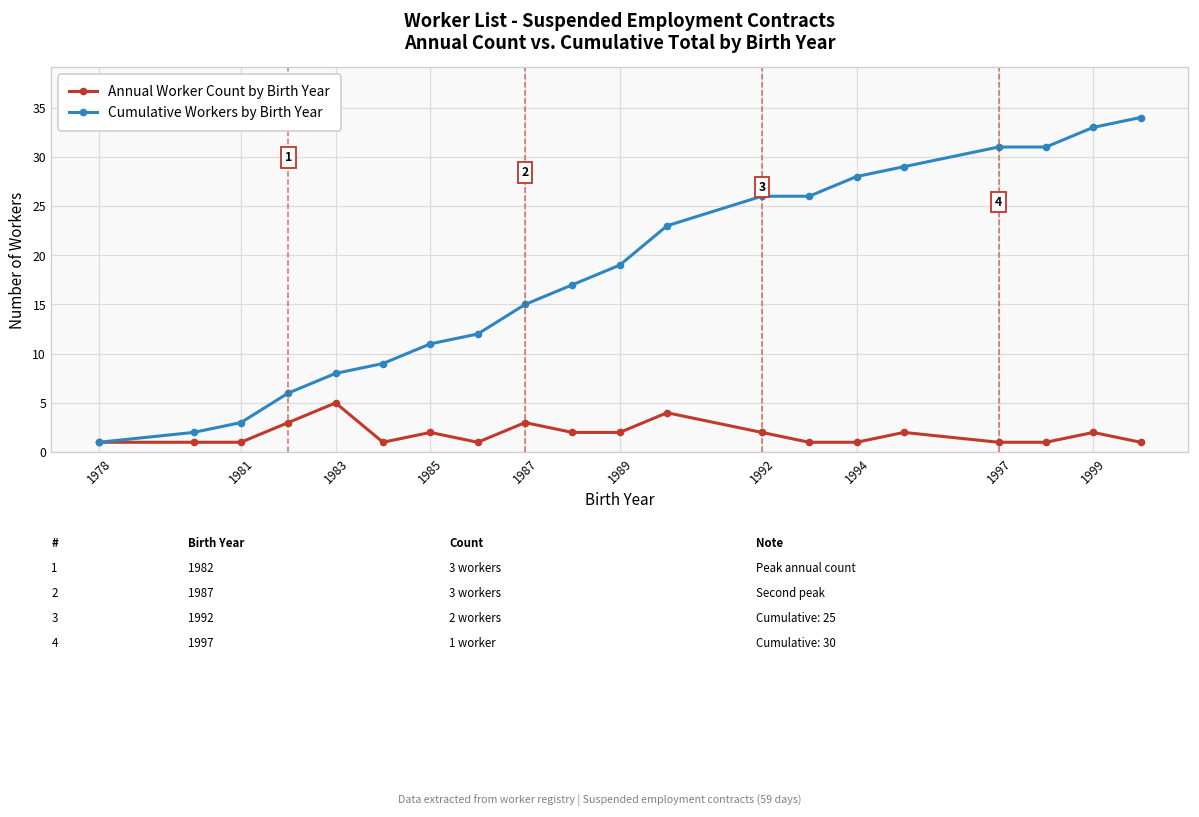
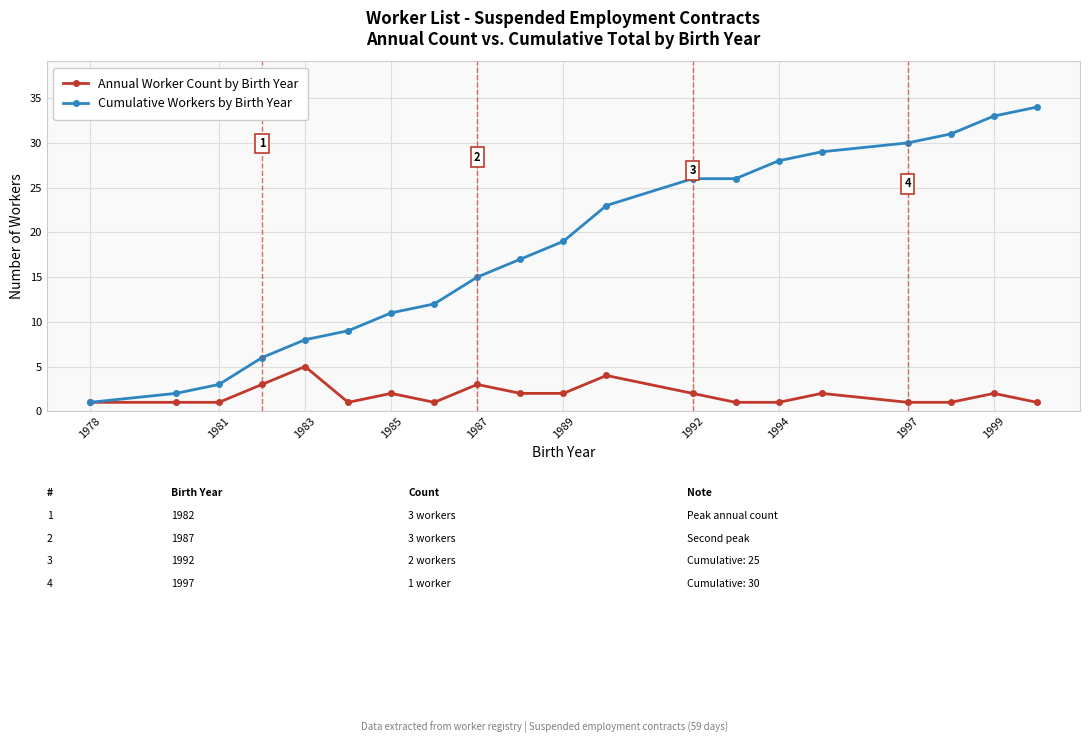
Cumulative Workers by Birth Year, 1997: 31 -> 30
